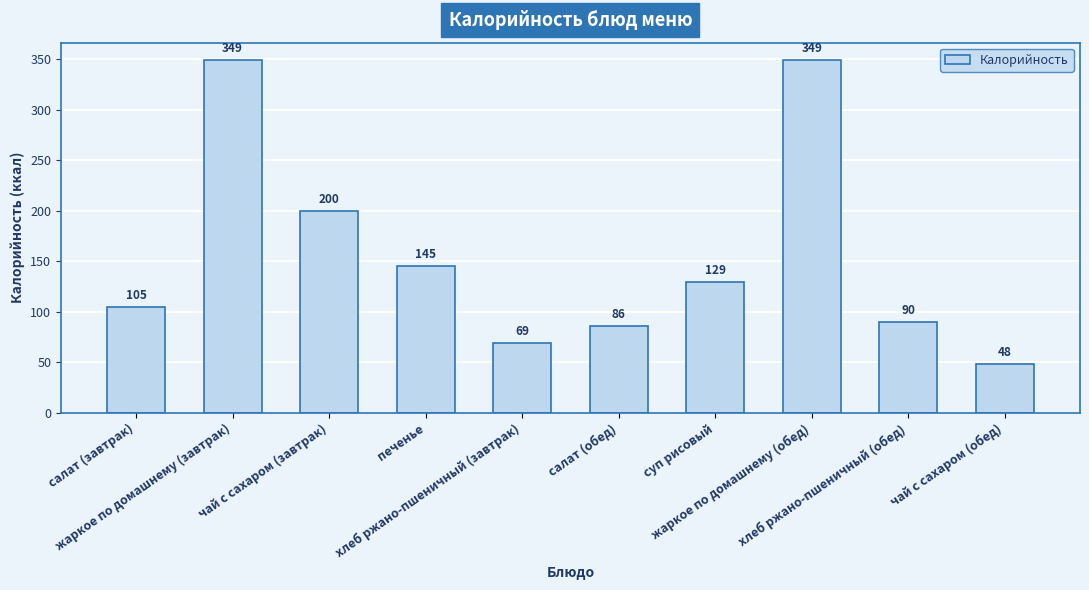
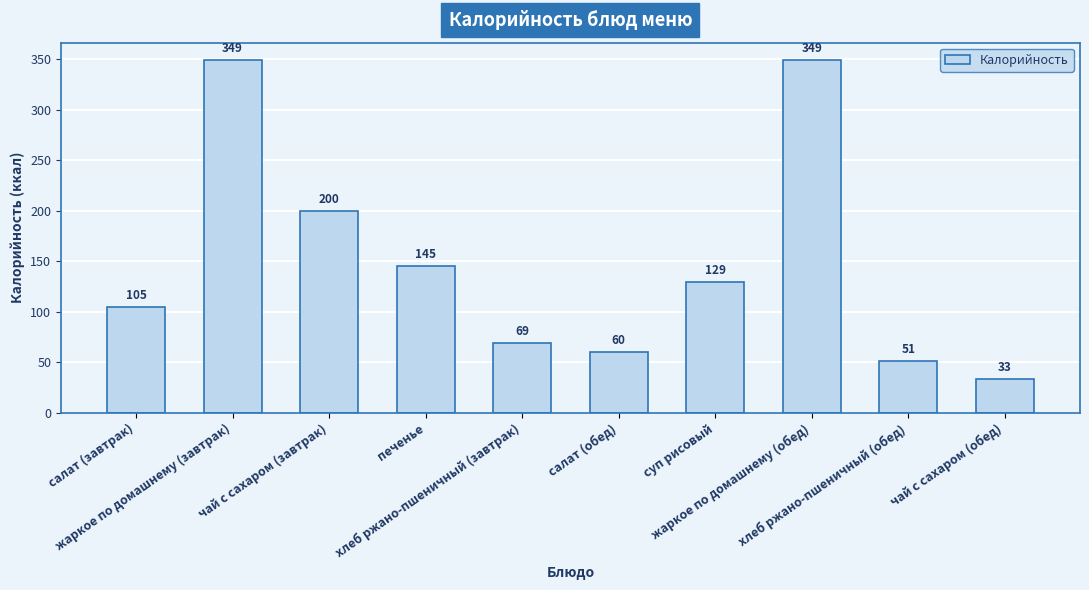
салат (обед): 86 -> 60
хлеб ржано-пшеничный (обед): 90 -> 51
чай с сахаром (обед): 48 -> 33
